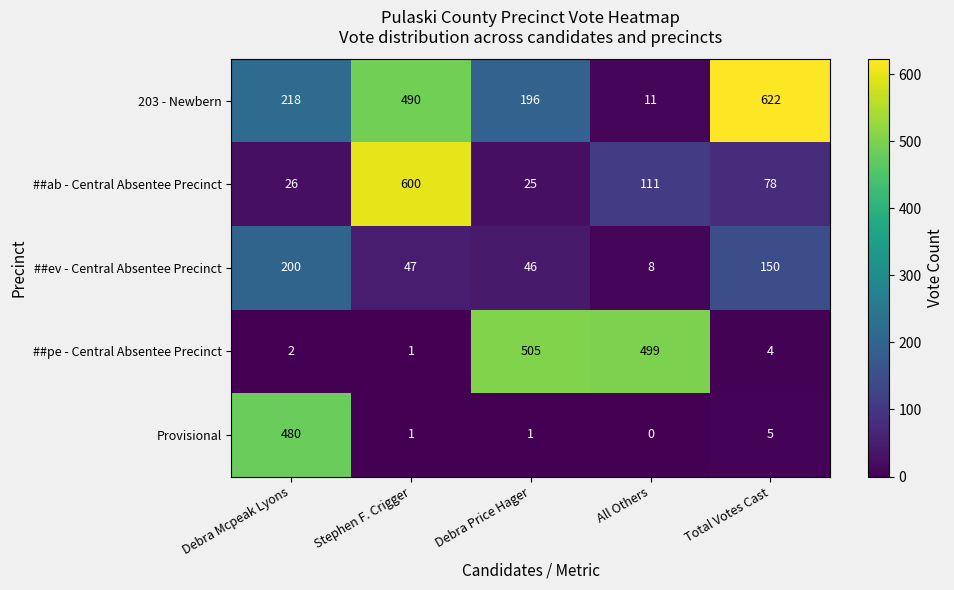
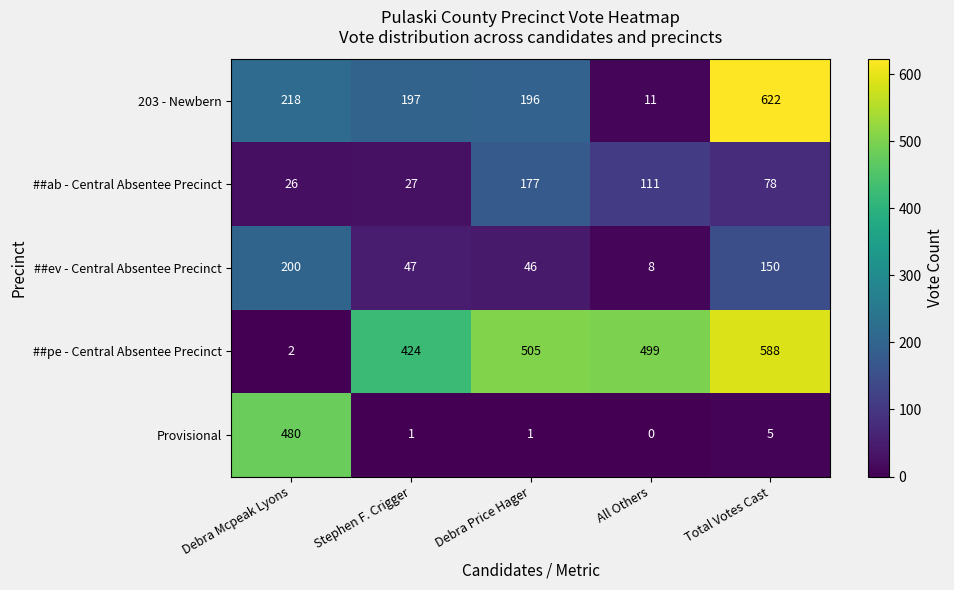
203 - Newbern, Stephen F. Crigger: 490 -> 197
##ab - Central Absentee Precinct, Stephen F. Crigger: 600 -> 27
##ab - Central Absentee Precinct, Debra Price Hager: 25 -> 177
##pe - Central Absentee Precinct, Stephen F. Crigger: 1 -> 424
##pe - Central Absentee Precinct, Total Votes Cast: 4 -> 588
